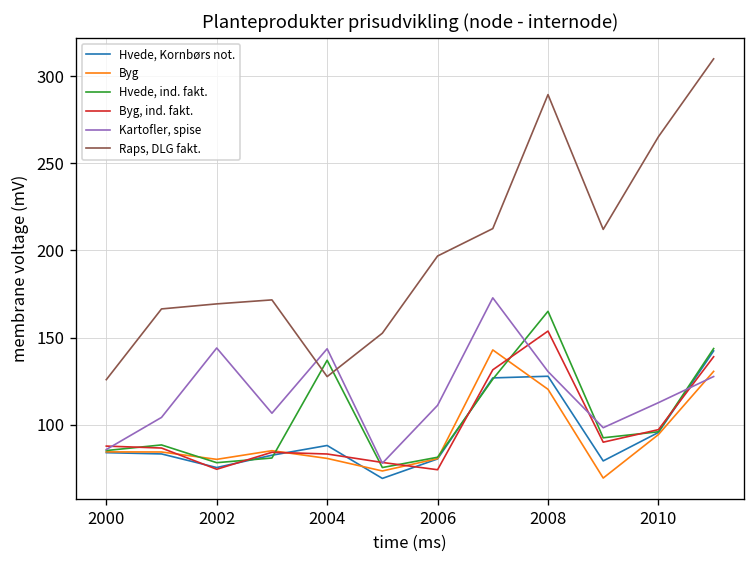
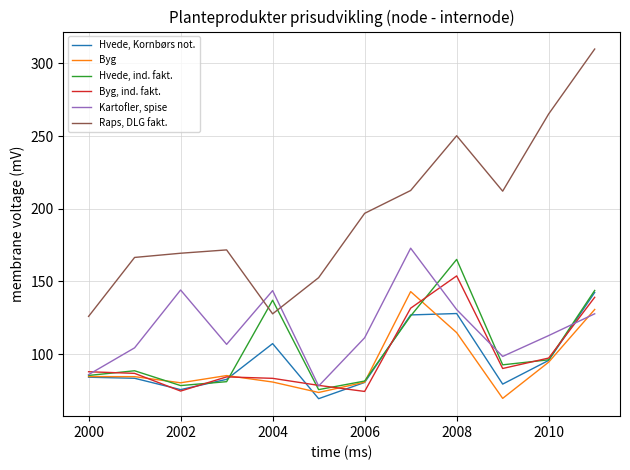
Hvede, Kornbørs not., 2004: 88 -> 107
Byg, 2008: 120 -> 115
Raps, DLG fakt., 2008: 289 -> 250
